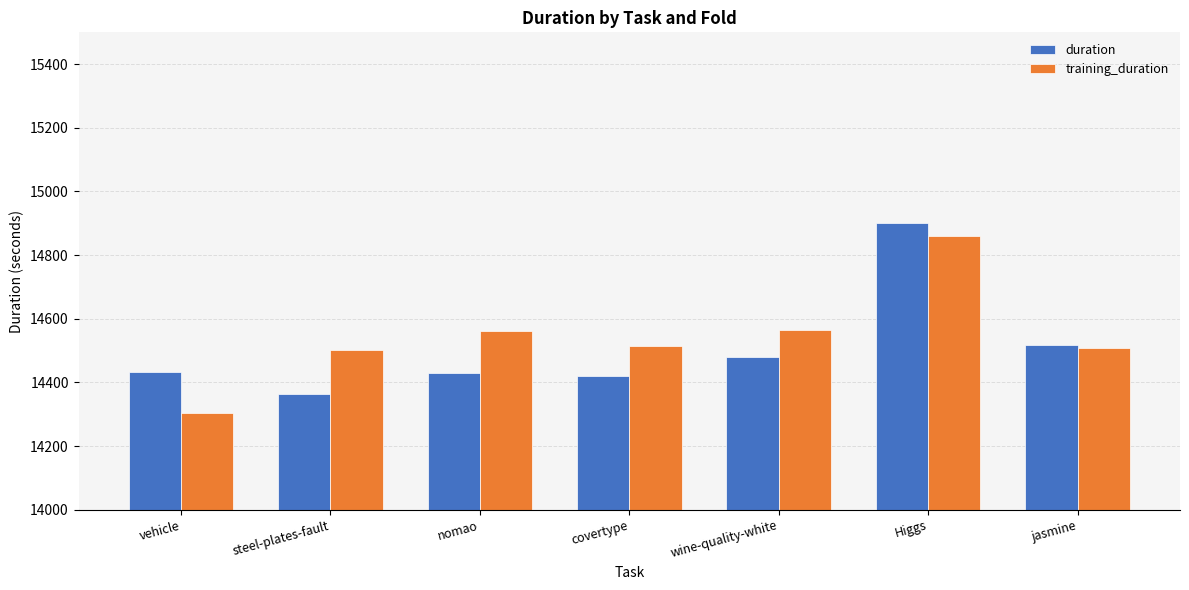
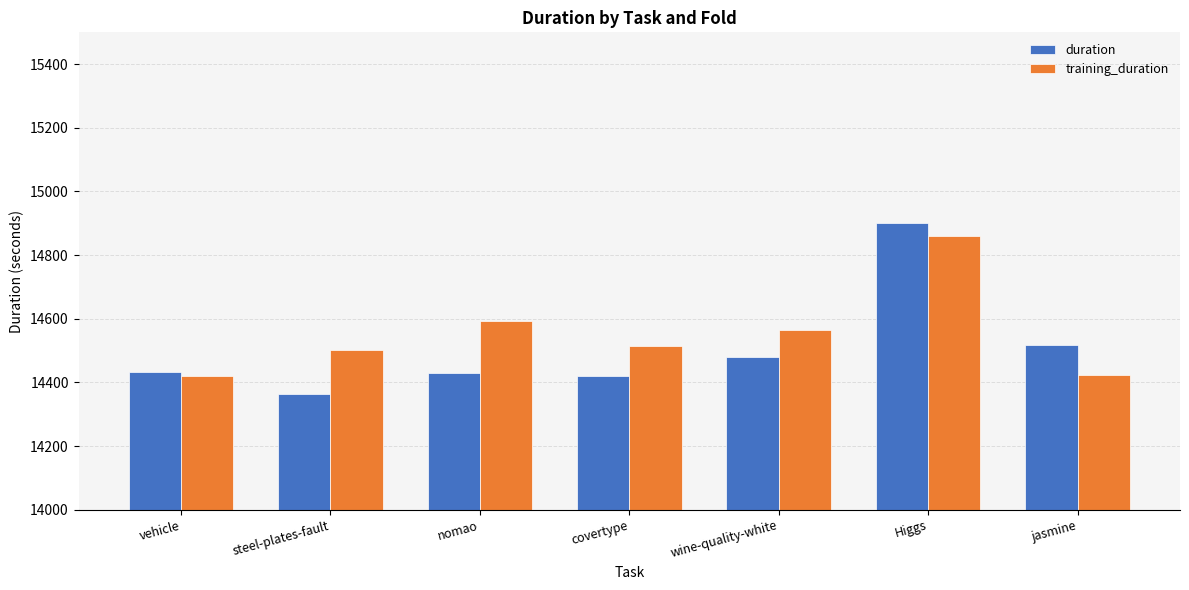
training_duration, vehicle: 14310 -> 14420
training_duration, nomao: 14560 -> 14590
training_duration, jasmine: 14510 -> 14420
